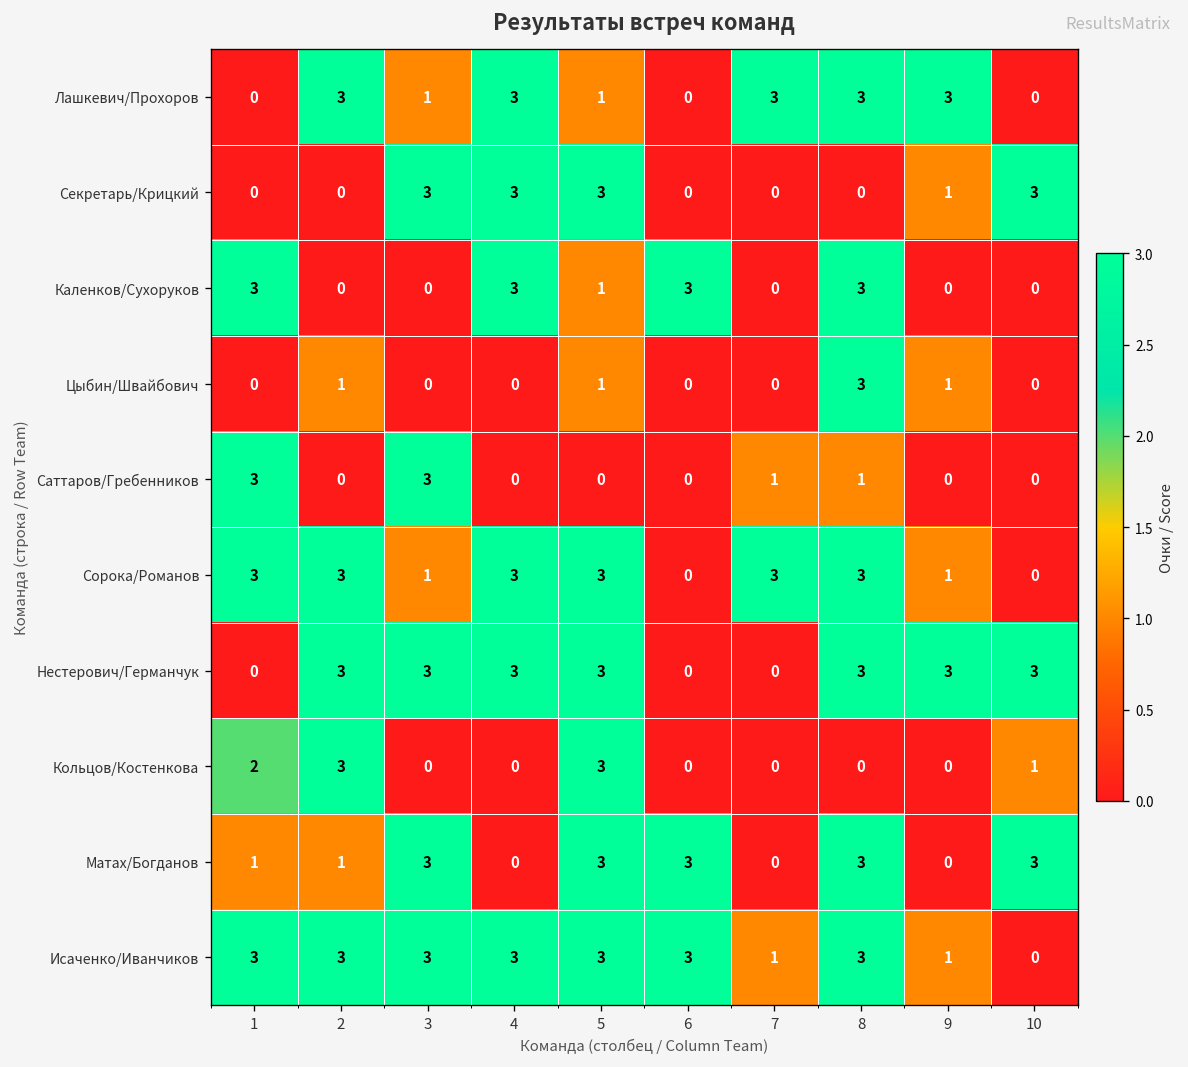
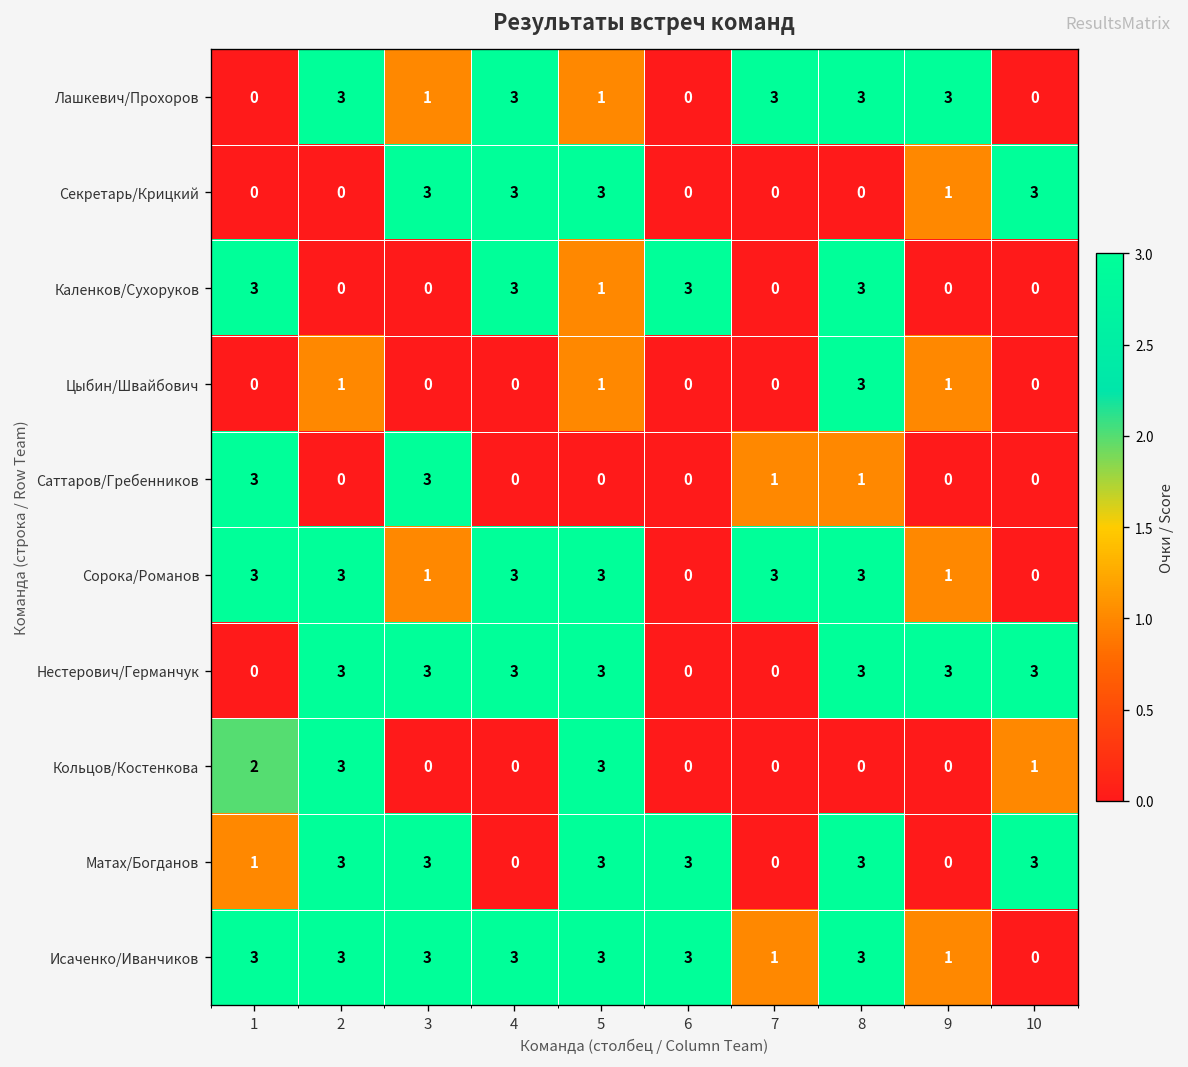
Матах/Богданов, 2: 1 -> 3
